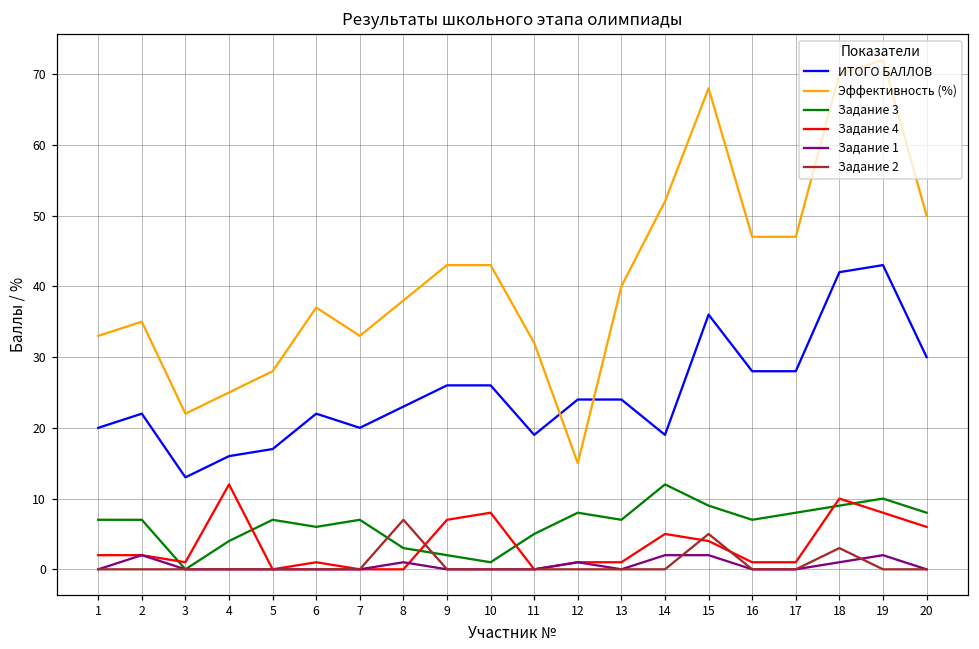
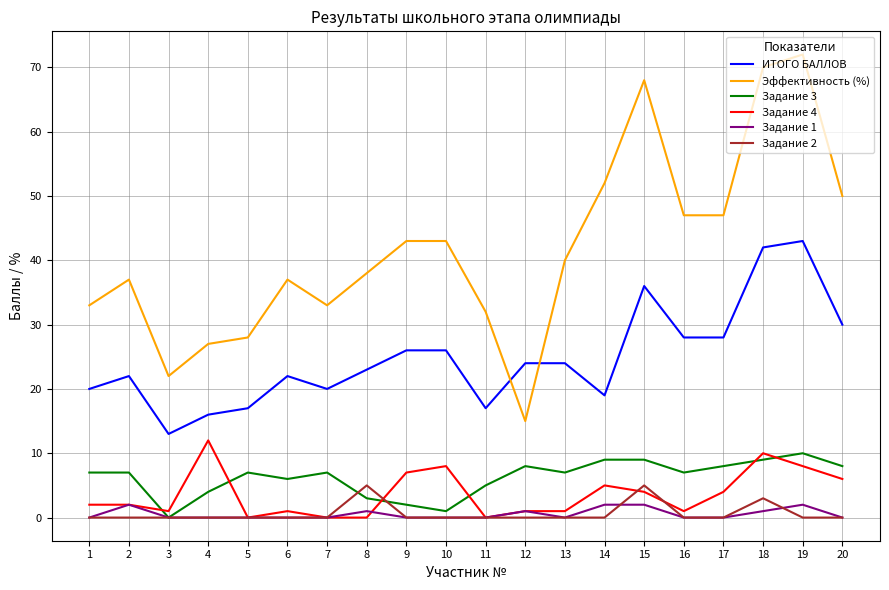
Эффективность (%), 2: 35 -> 37
Эффективность (%), 4: 25 -> 27
Задание 2, 8: 7 -> 5
ИТОГО БАЛЛОВ, 11: 19 -> 17
Задание 3, 14: 12 -> 9
Задание 4, 17: 1 -> 4
